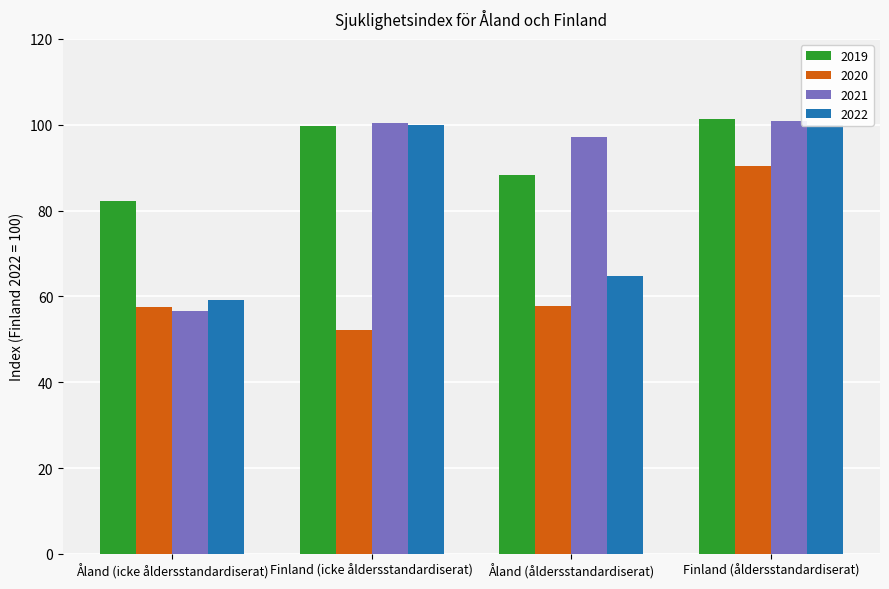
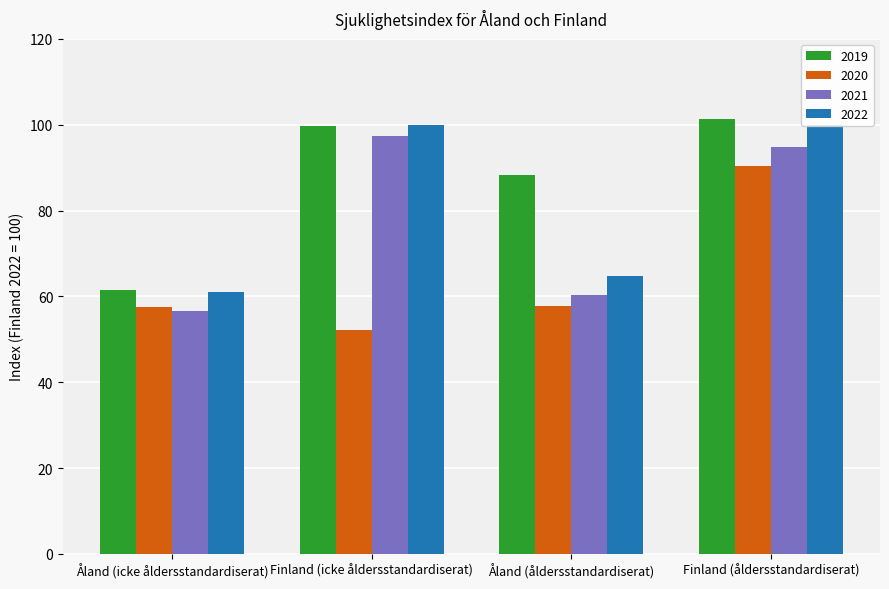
2019, Åland (icke åldersstandardiserat): 82 -> 61
2022, Åland (icke åldersstandardiserat): 59 -> 61
2021, Finland (icke åldersstandardiserat): 100 -> 97
2021, Åland (åldersstandardiserat): 97 -> 60
2021, Finland (åldersstandardiserat): 101 -> 95
